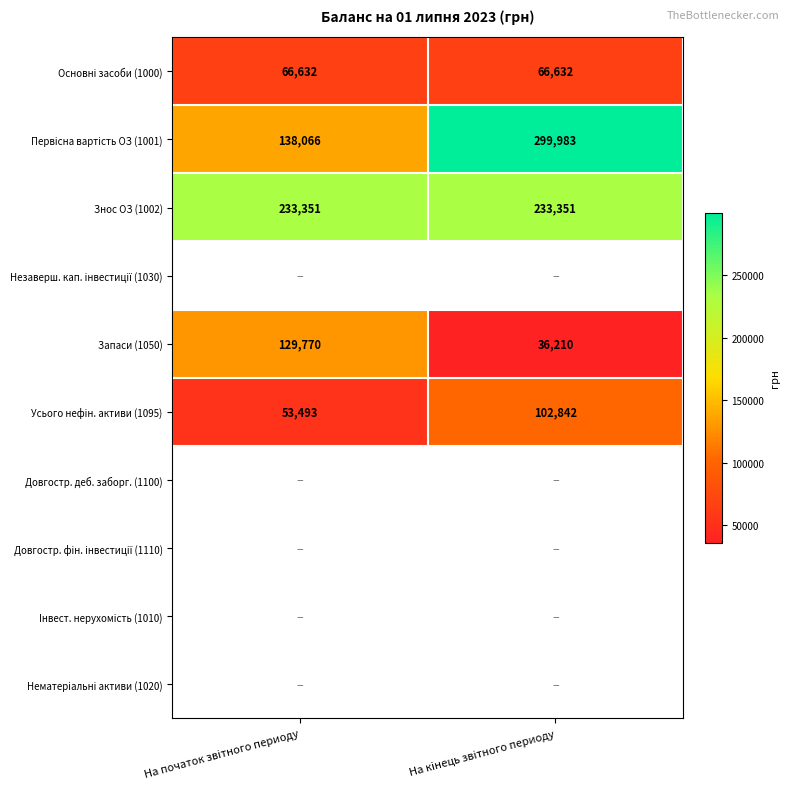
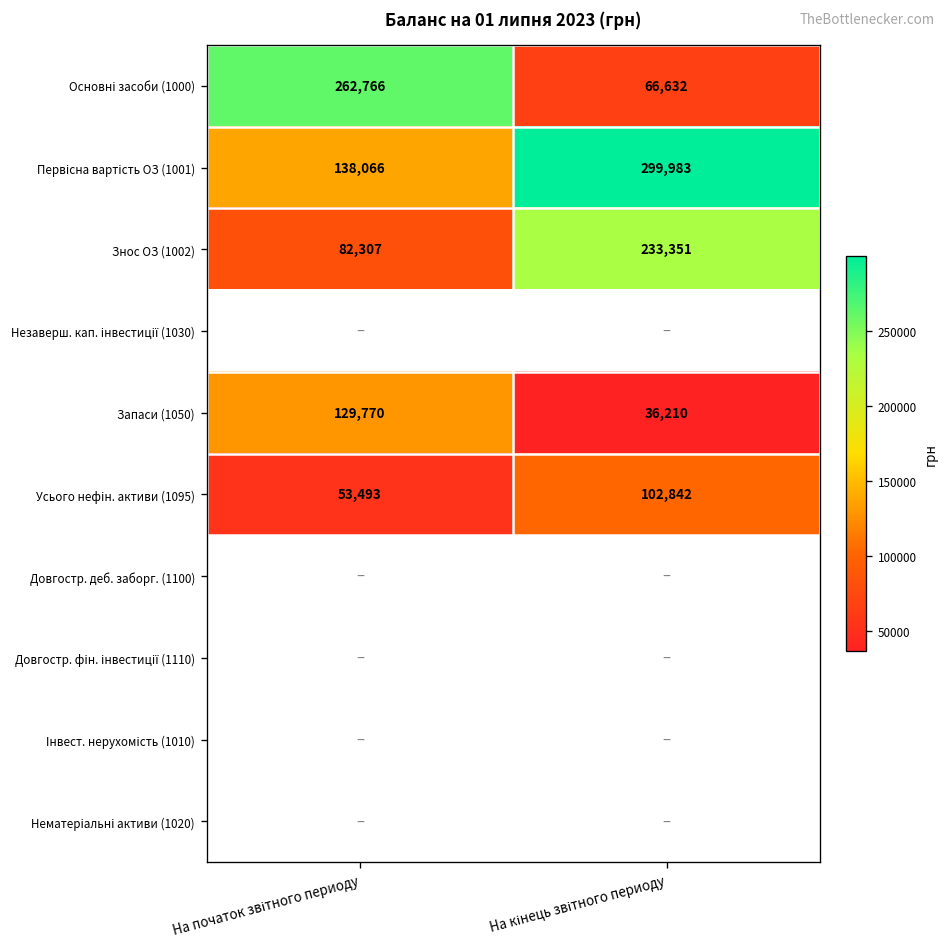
Основні засоби (1000), На початок звітного периоду: 66,632 -> 262,766
Знос ОЗ (1002), На початок звітного периоду: 233,351 -> 82,307
